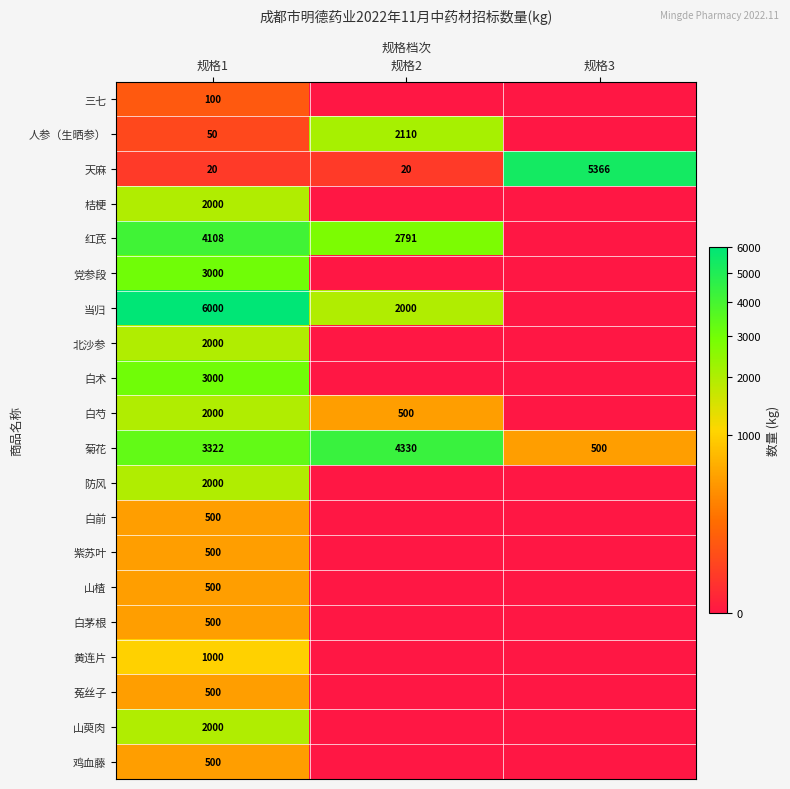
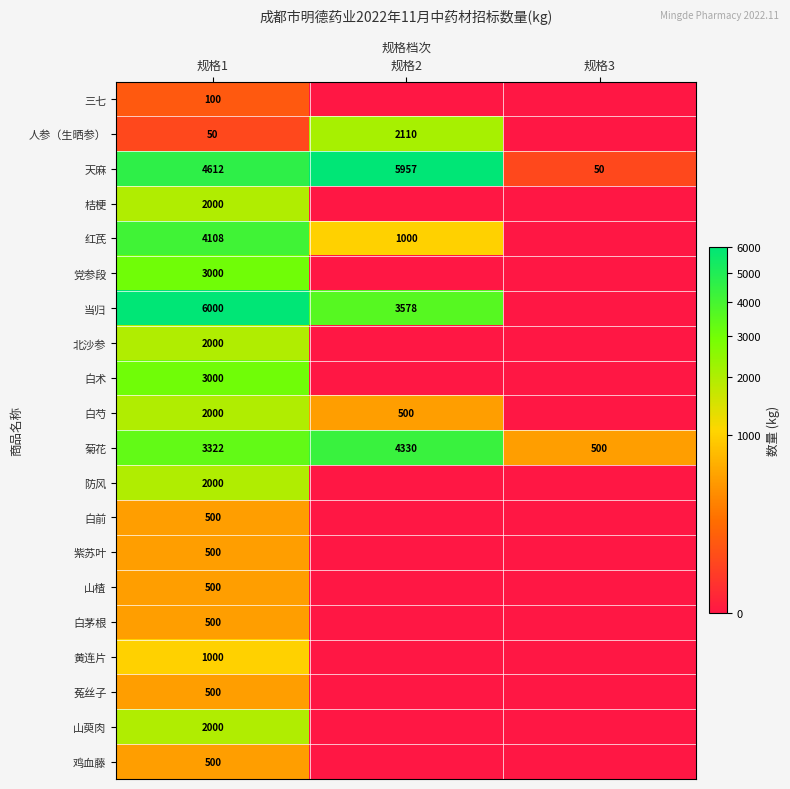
天麻, 规格1: 20 -> 4612
天麻, 规格2: 20 -> 5957
天麻, 规格3: 5366 -> 50
红芪, 规格2: 2791 -> 1000
当归, 规格2: 2000 -> 3578
